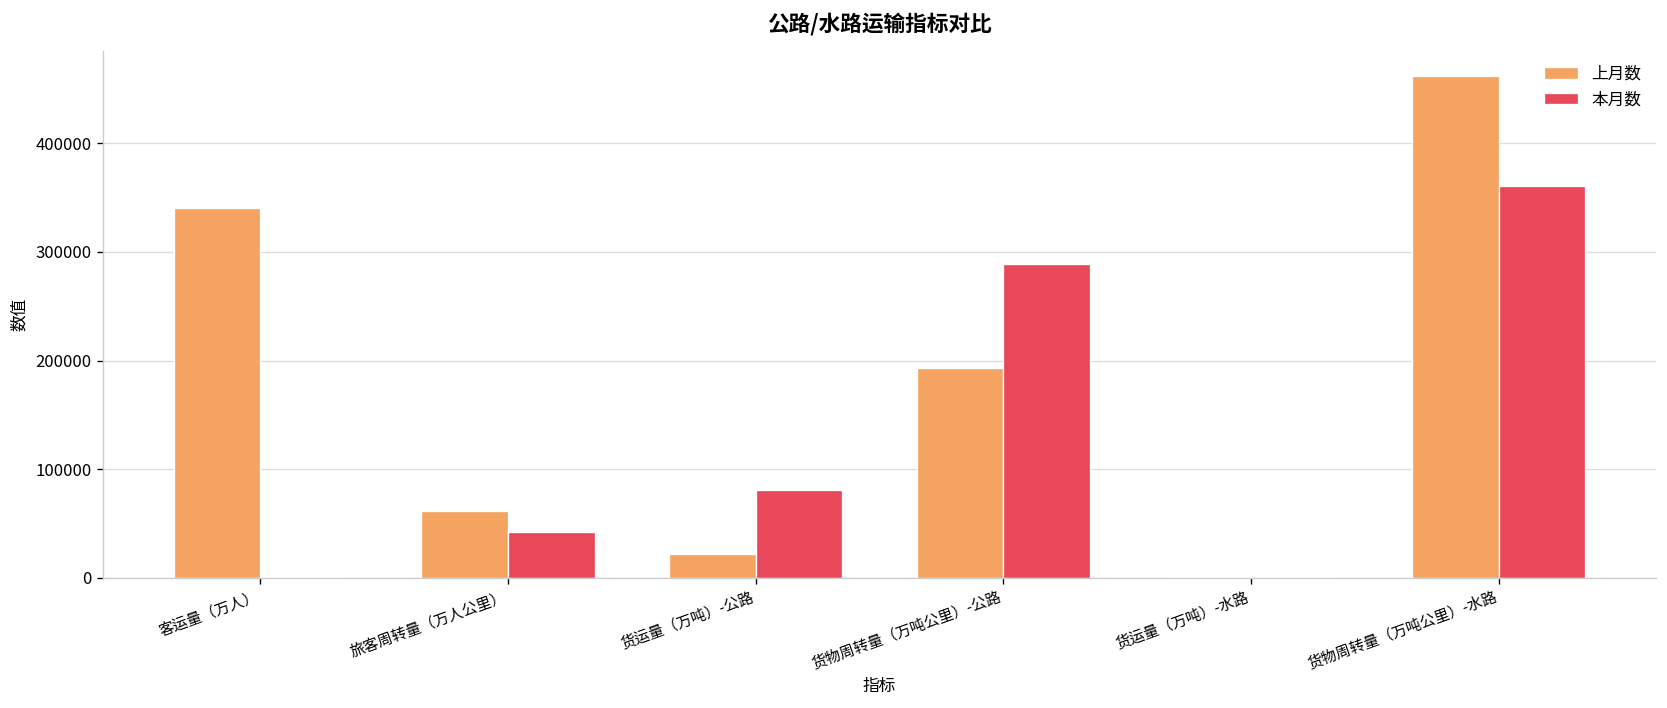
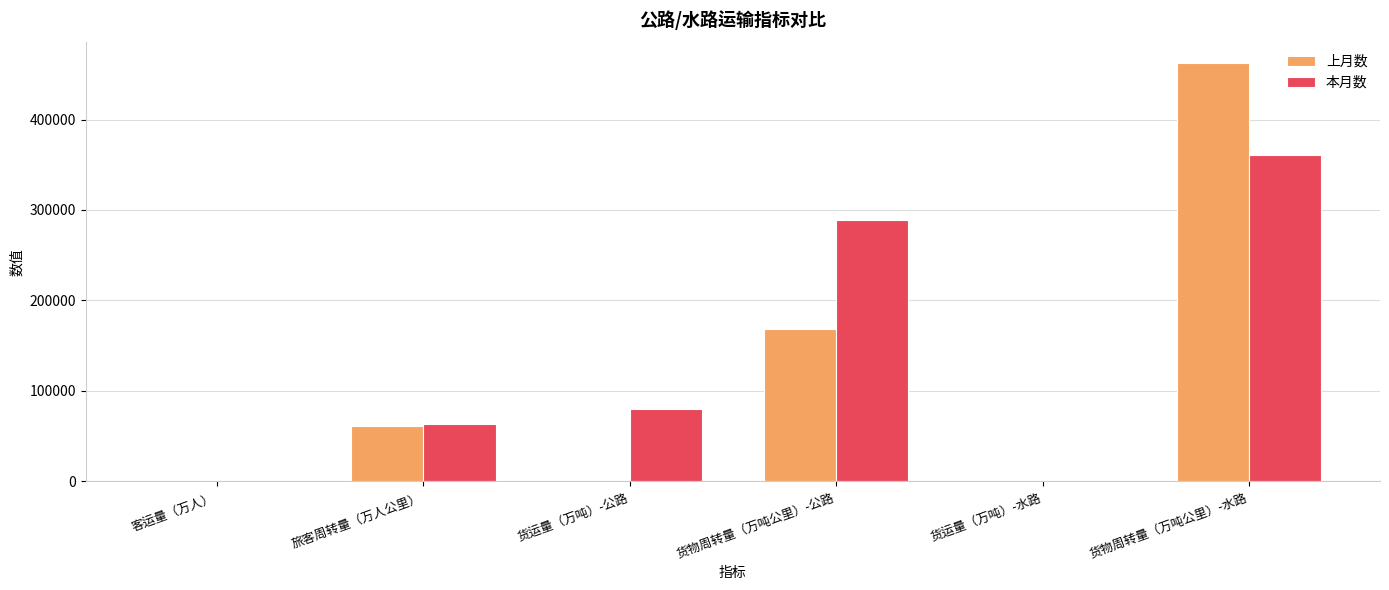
上月数, 客运量（万人）: 340000 -> 0
本月数, 旅客周转量（万人公里）: 40000 -> 60000
上月数, 货运量（万吨）-公路: 20000 -> 0
上月数, 货物周转量（万吨公里）-公路: 190000 -> 170000
